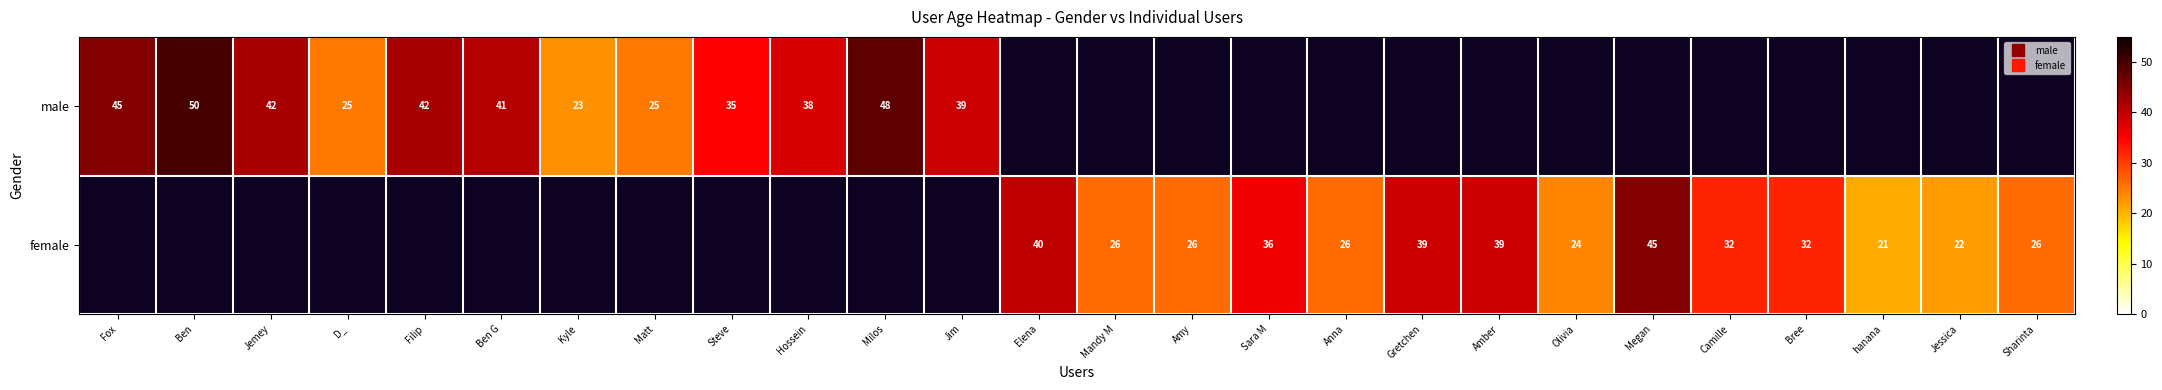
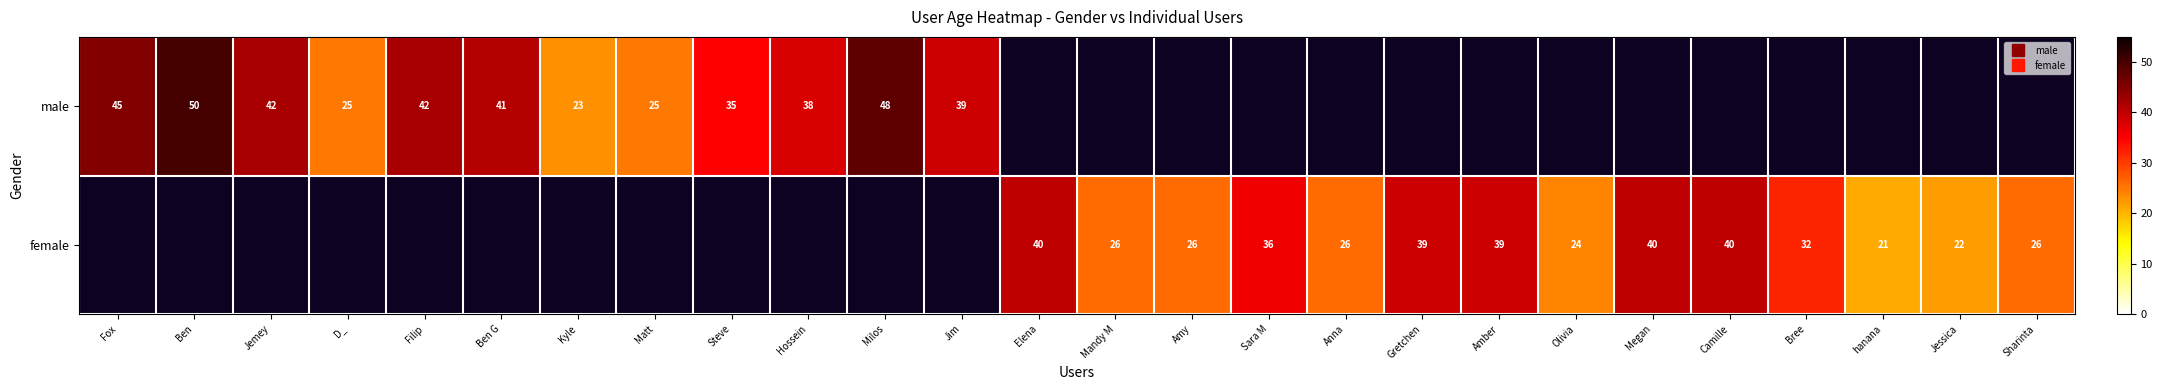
female, Megan: 45 -> 40
female, Camille: 32 -> 40
